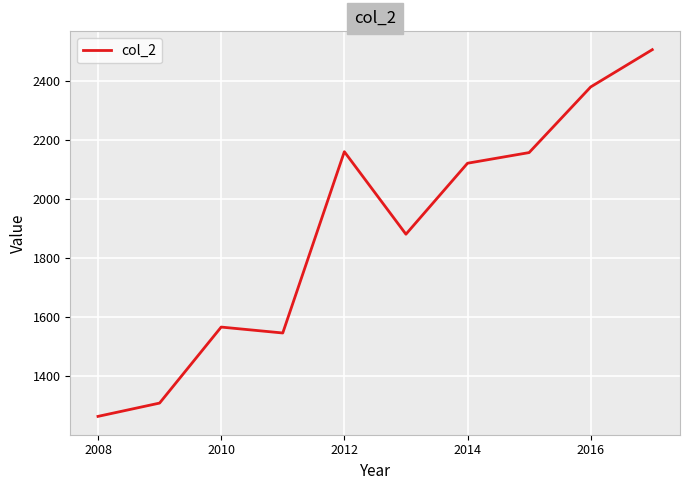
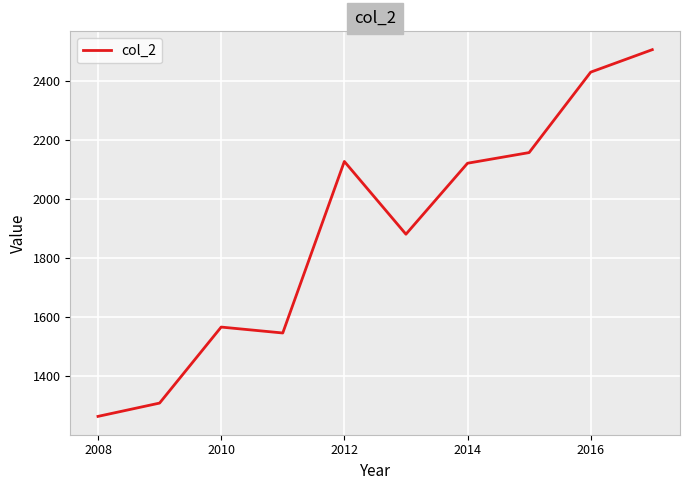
2012: 2160 -> 2130
2016: 2380 -> 2430
